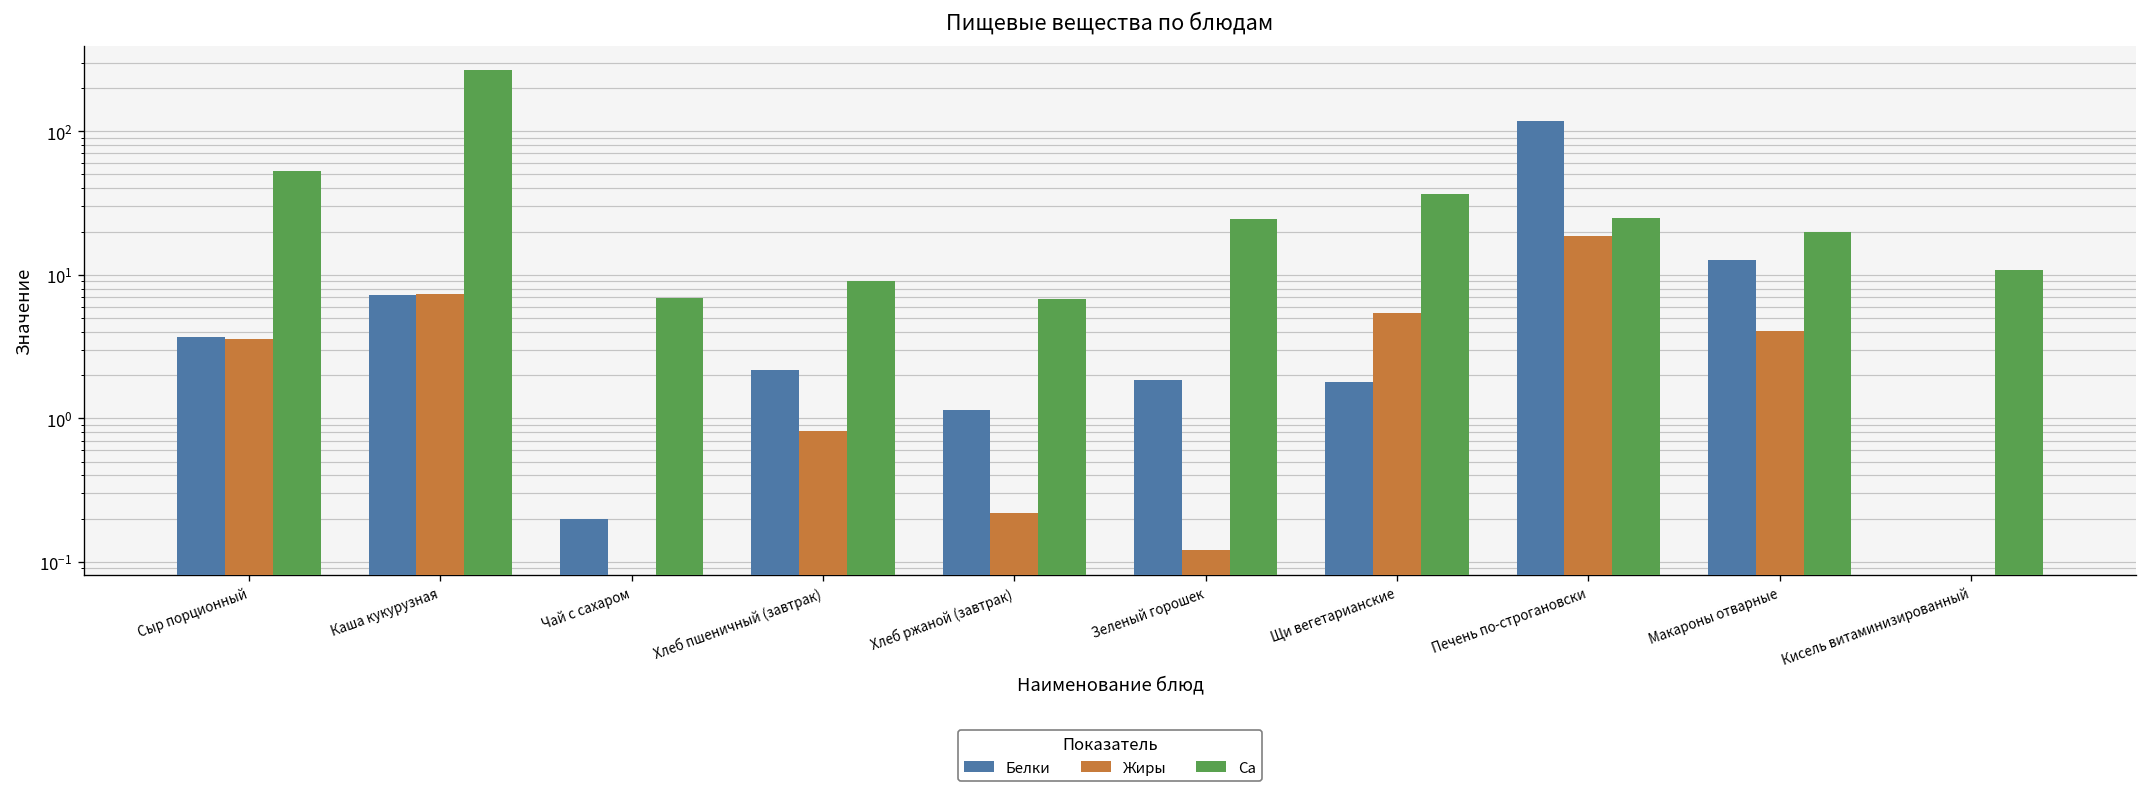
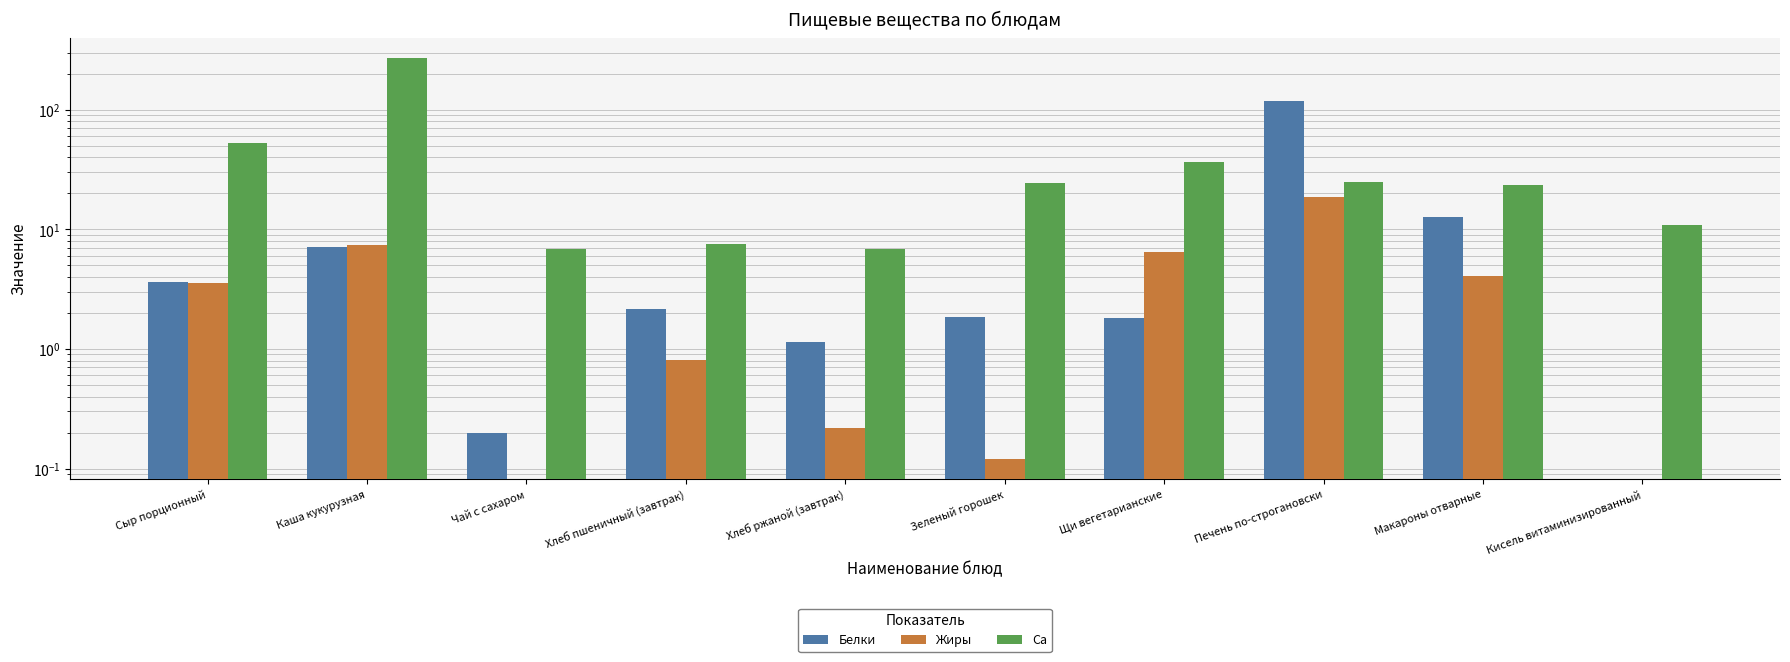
Ca, Хлеб пшеничный (завтрак): 9 -> 8
Жиры, Щи вегетарианские: 5 -> 7
Ca, Макароны отварные: 20 -> 24
